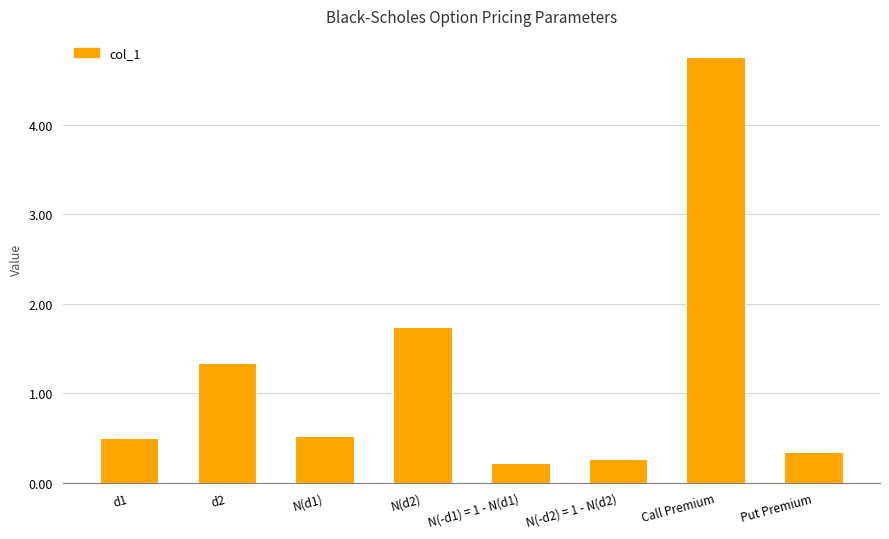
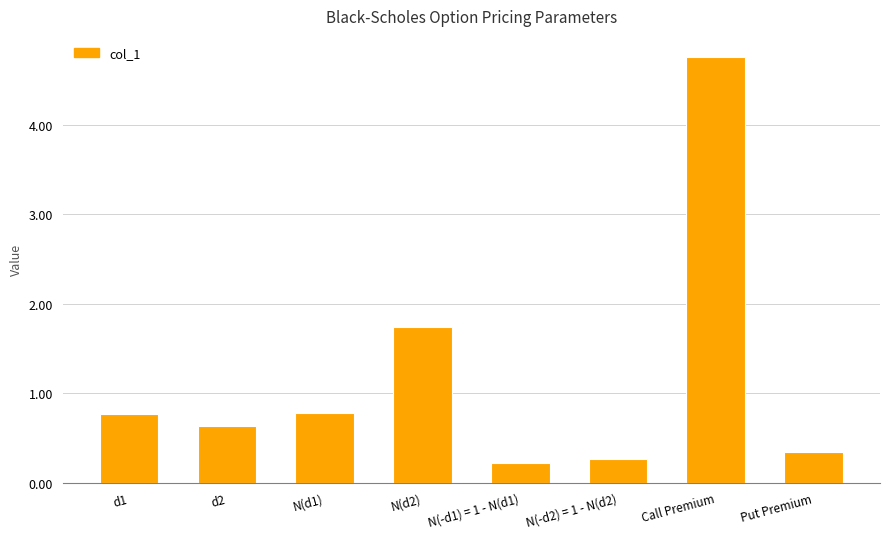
d1: 0.5 -> 0.8
d2: 1.3 -> 0.6
N(d1): 0.5 -> 0.8
